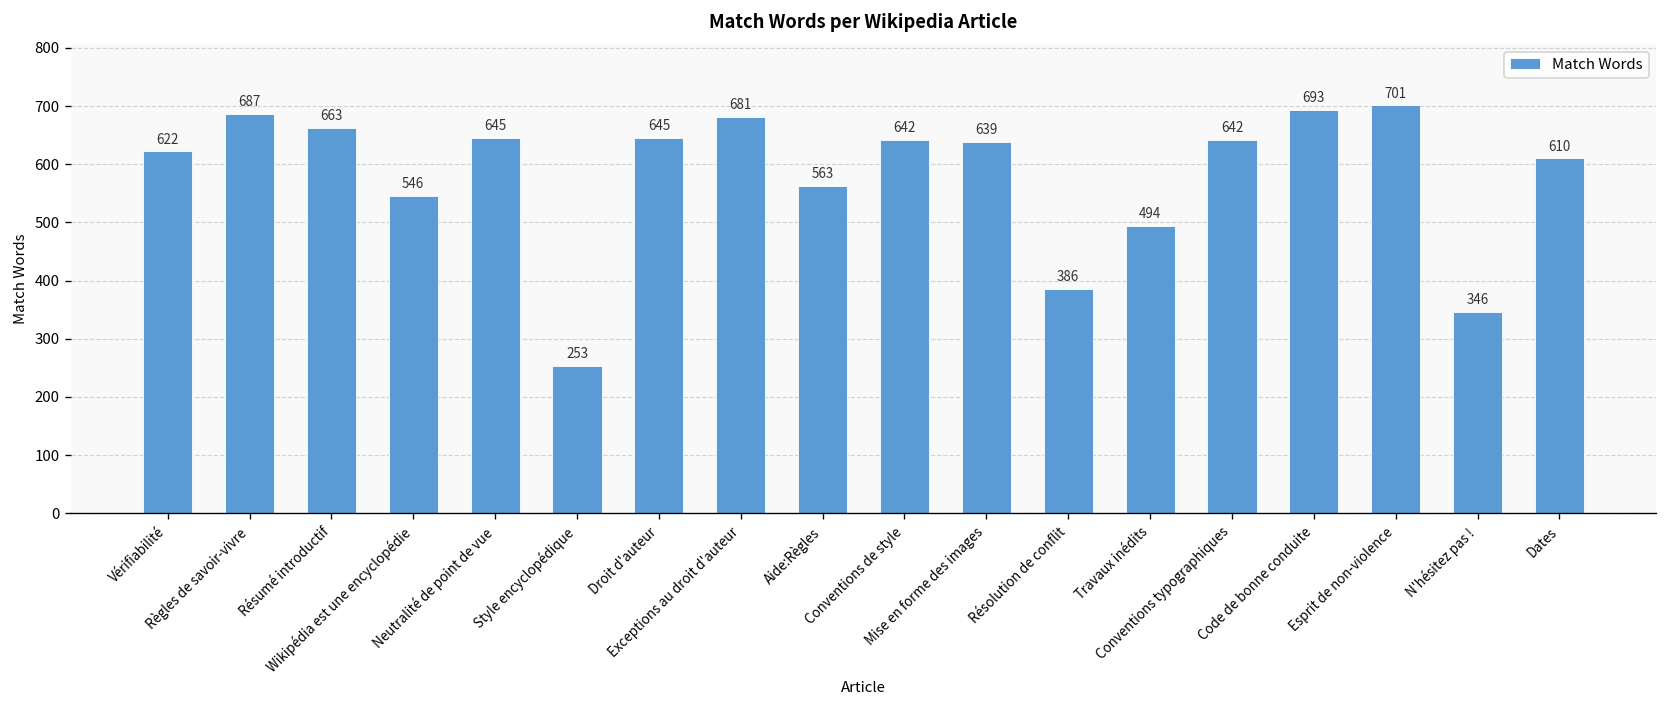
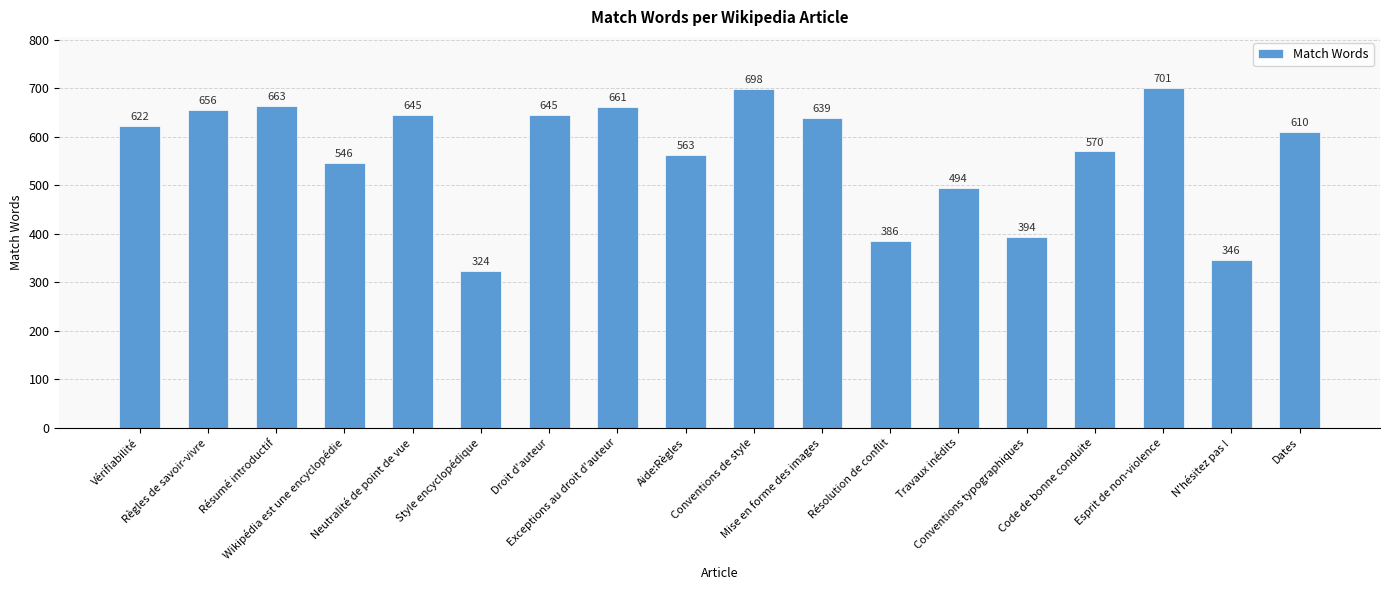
Règles de savoir-vivre: 687 -> 656
Style encyclopédique: 253 -> 324
Exceptions au droit d'auteur: 681 -> 661
Conventions de style: 642 -> 698
Conventions typographiques: 642 -> 394
Code de bonne conduite: 693 -> 570
